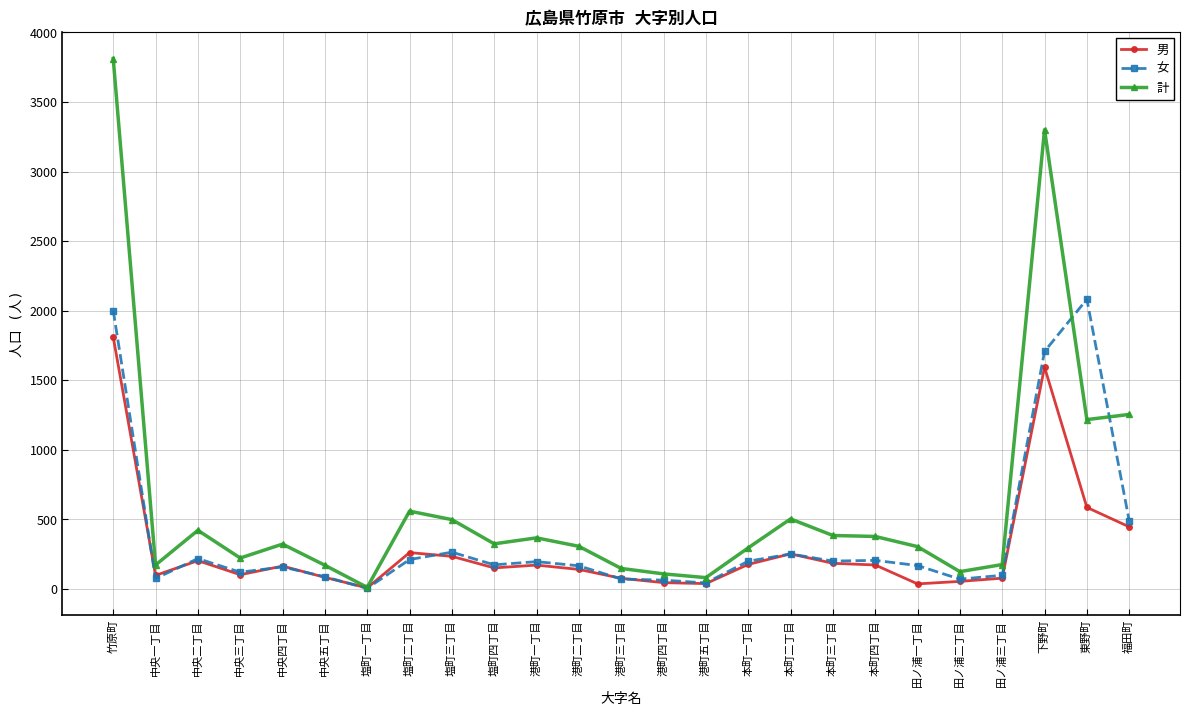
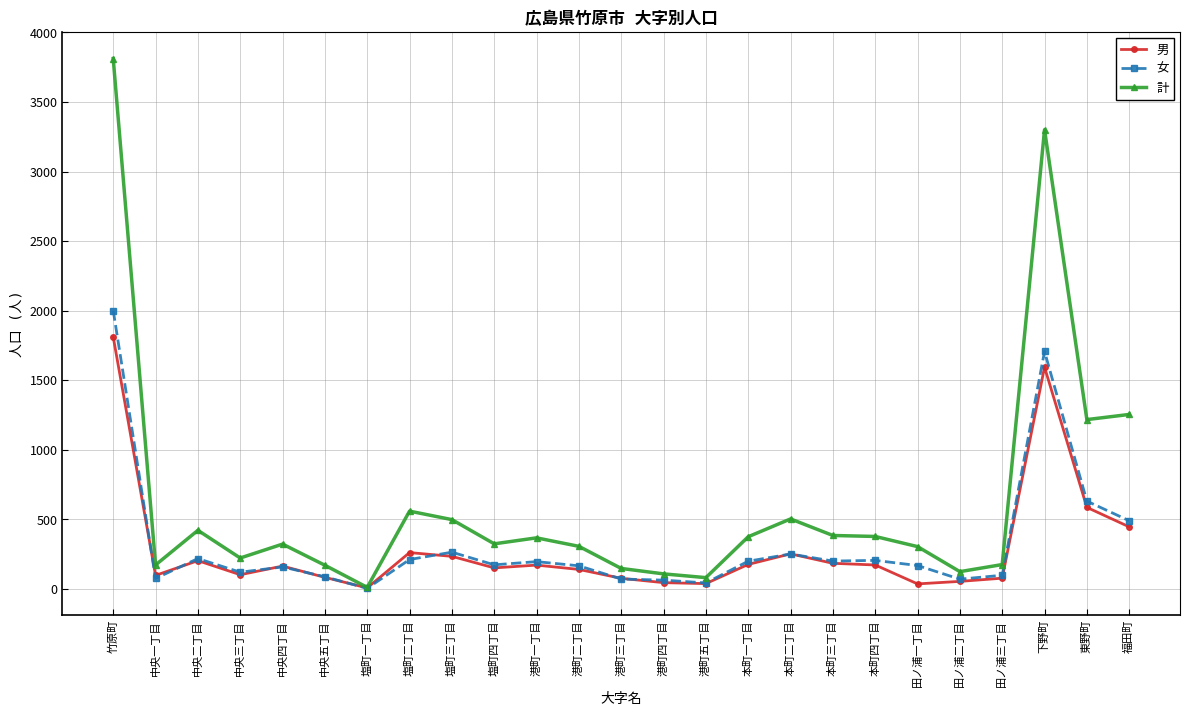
計, 本町一丁目: 300 -> 380
女, 東野町: 2080 -> 630
